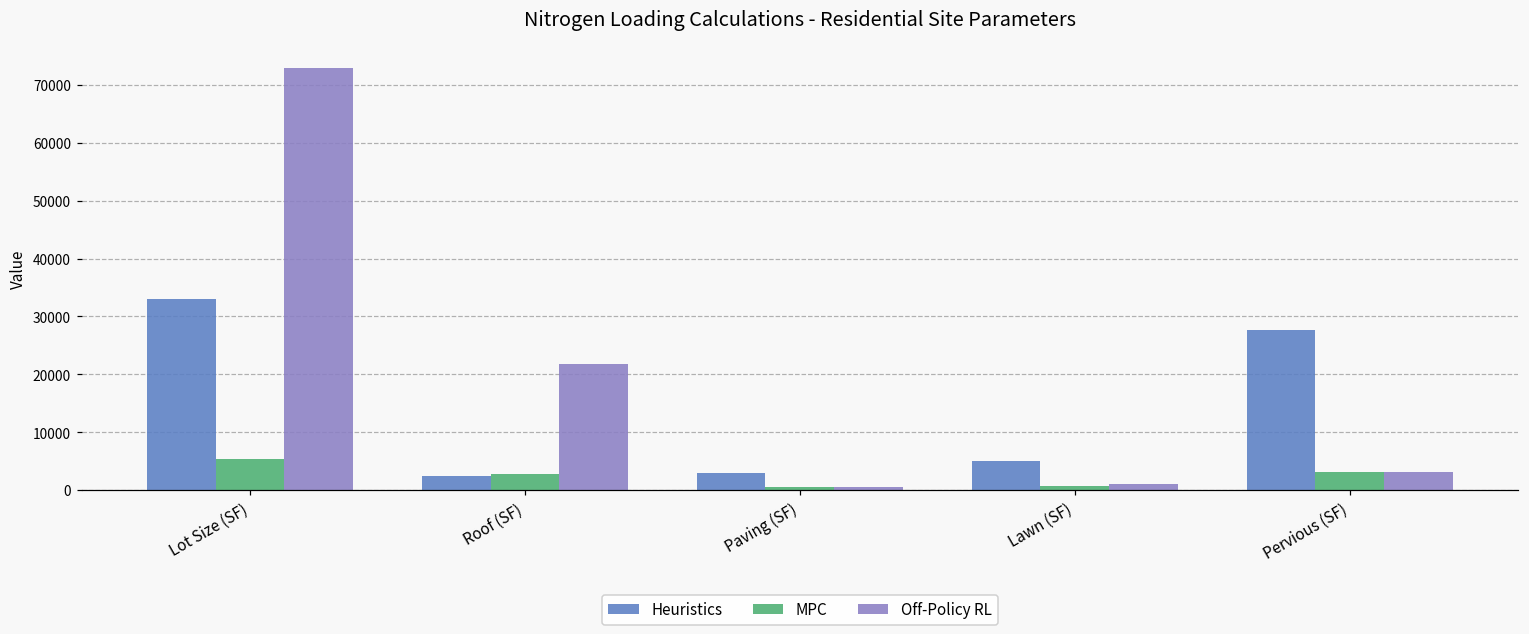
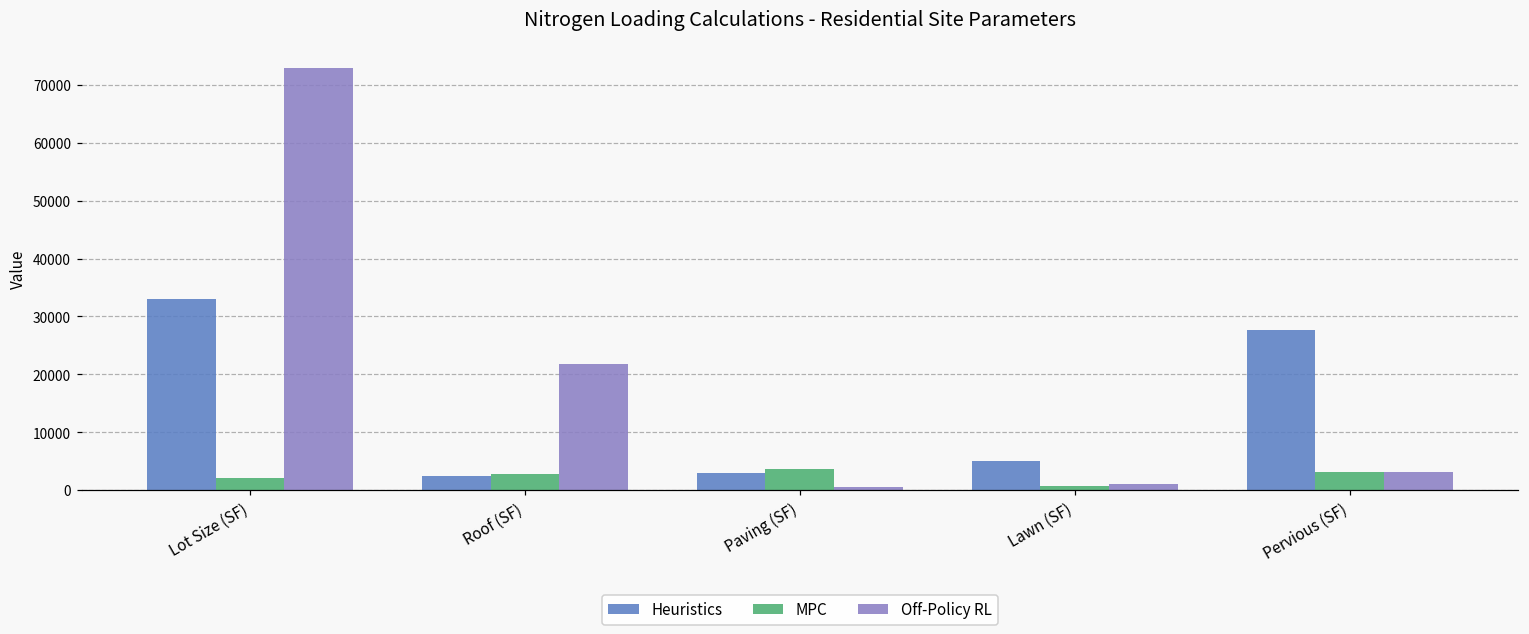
MPC, Lot Size (SF): 5000 -> 2000
MPC, Paving (SF): 1000 -> 4000
